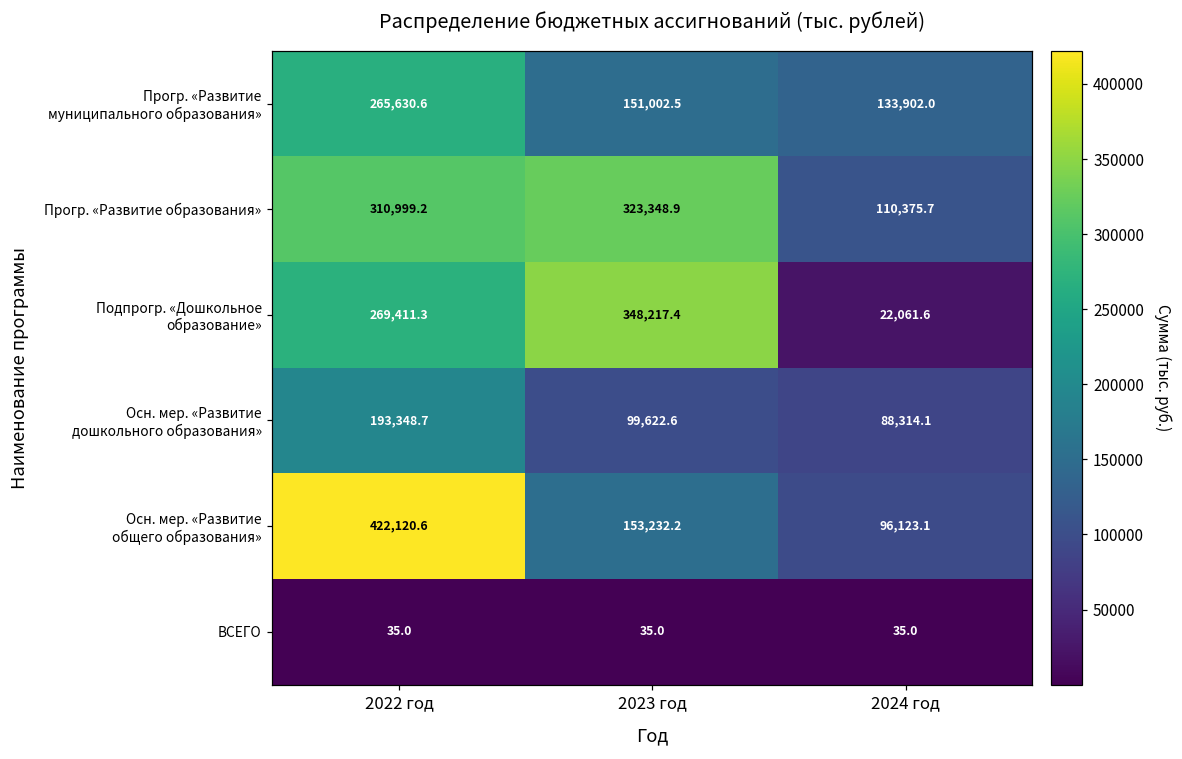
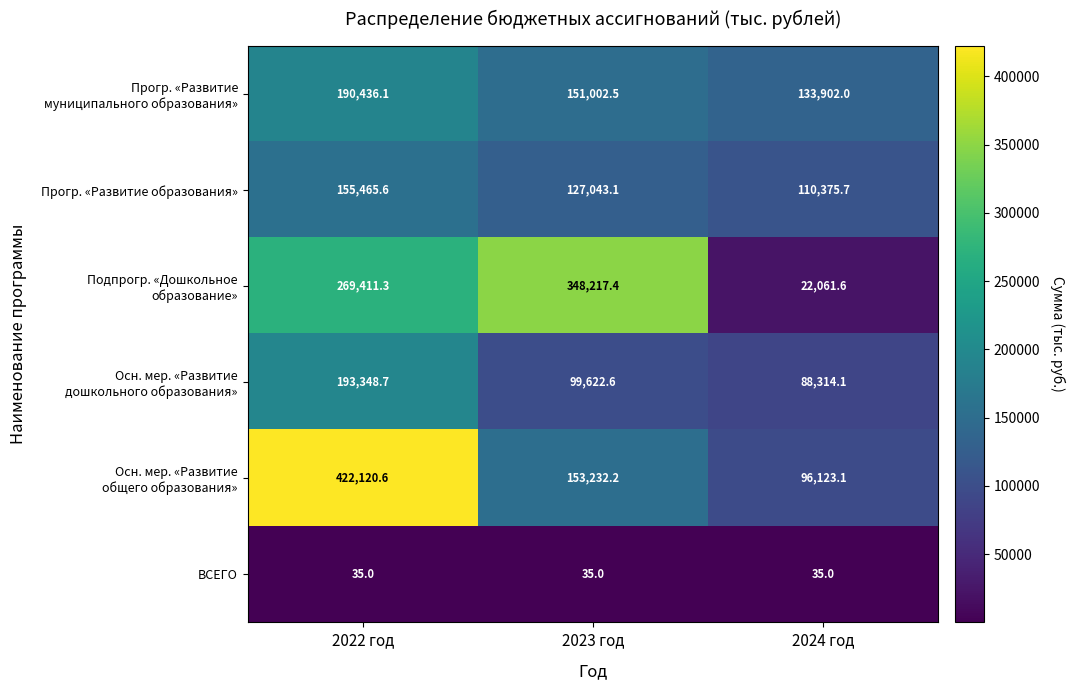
Прогр. «Развитие муниципального образования», 2022 год: 265,630.6 -> 190,436.1
Прогр. «Развитие образования», 2022 год: 310,999.2 -> 155,465.6
Прогр. «Развитие образования», 2023 год: 323,348.9 -> 127,043.1
